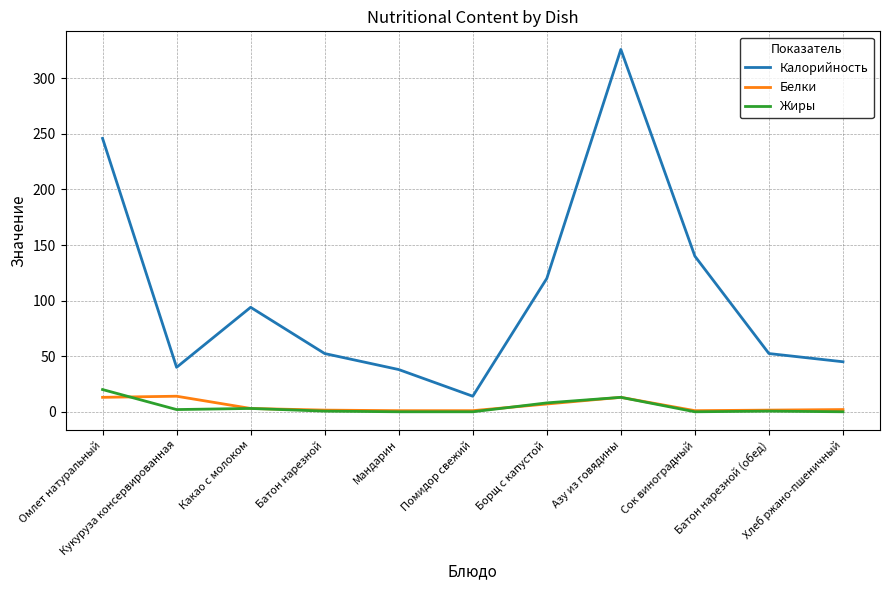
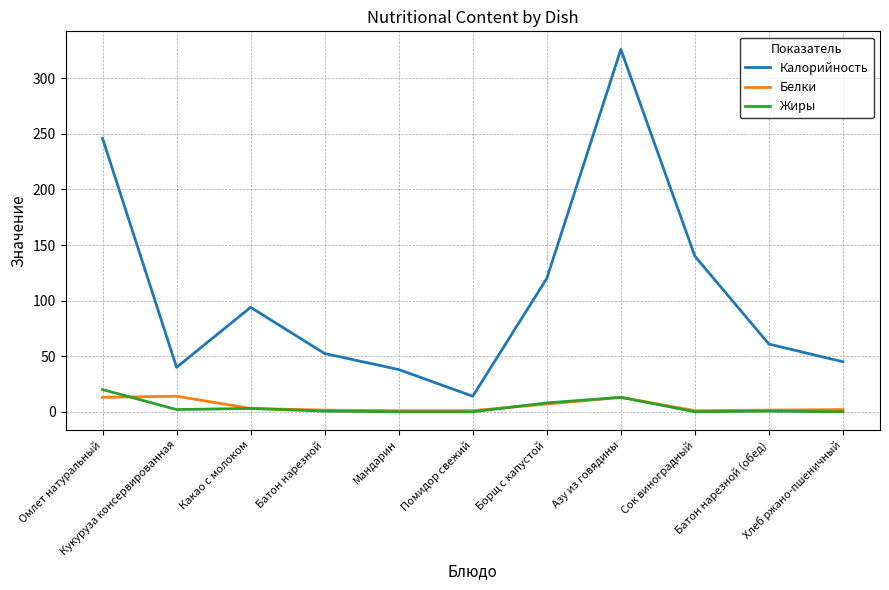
Калорийность, Батон нарезной (обед): 52 -> 61
